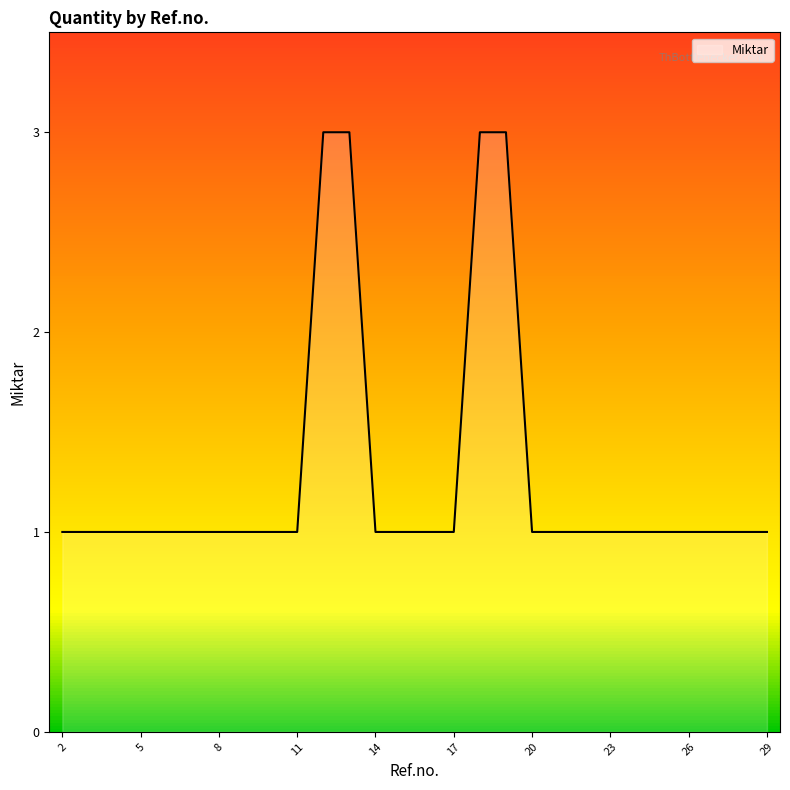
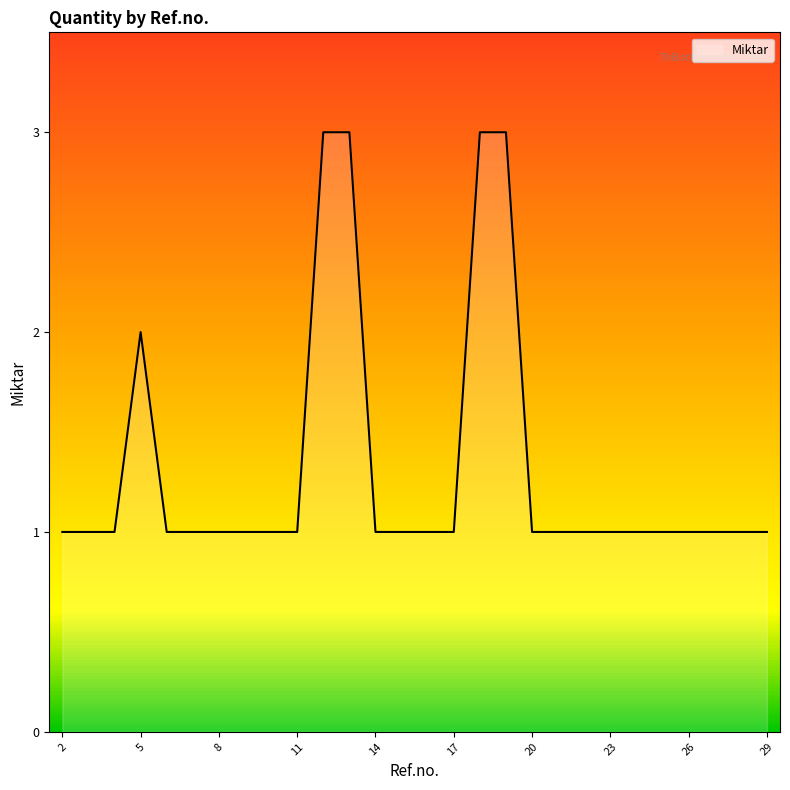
5: 1 -> 2
